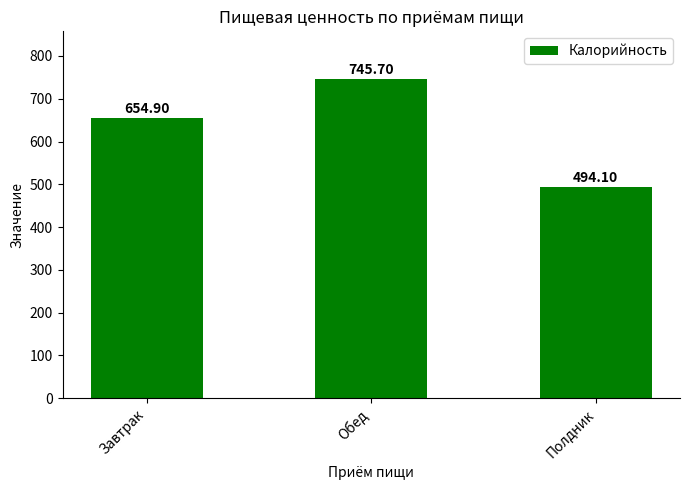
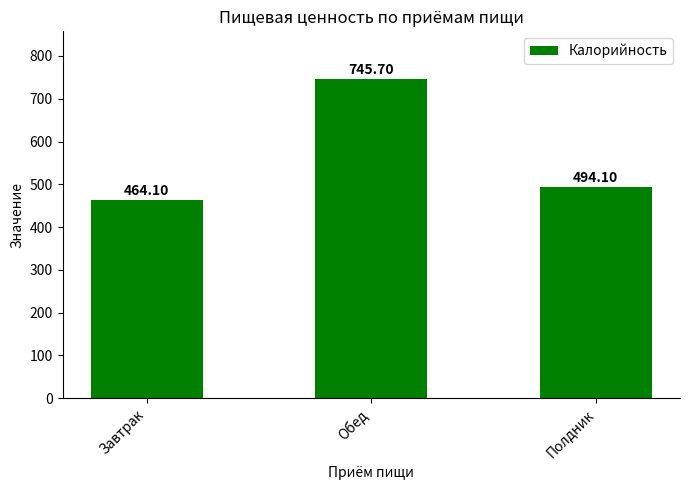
Завтрак: 654.90 -> 464.10
